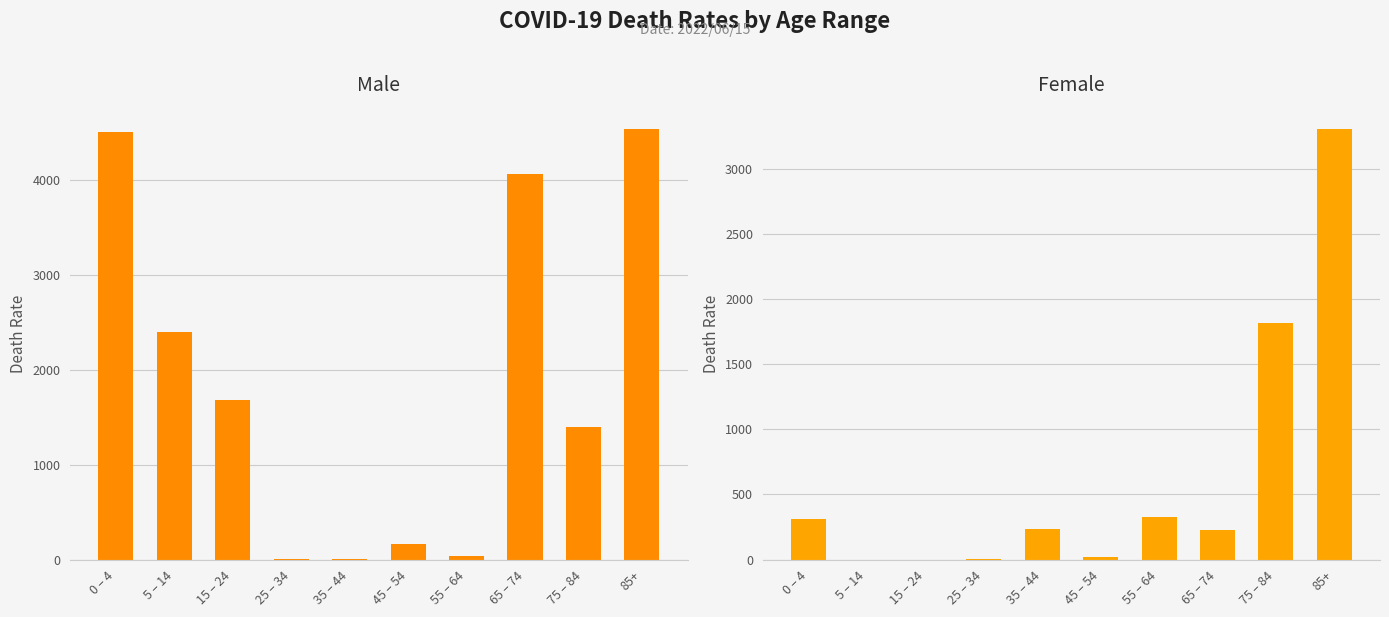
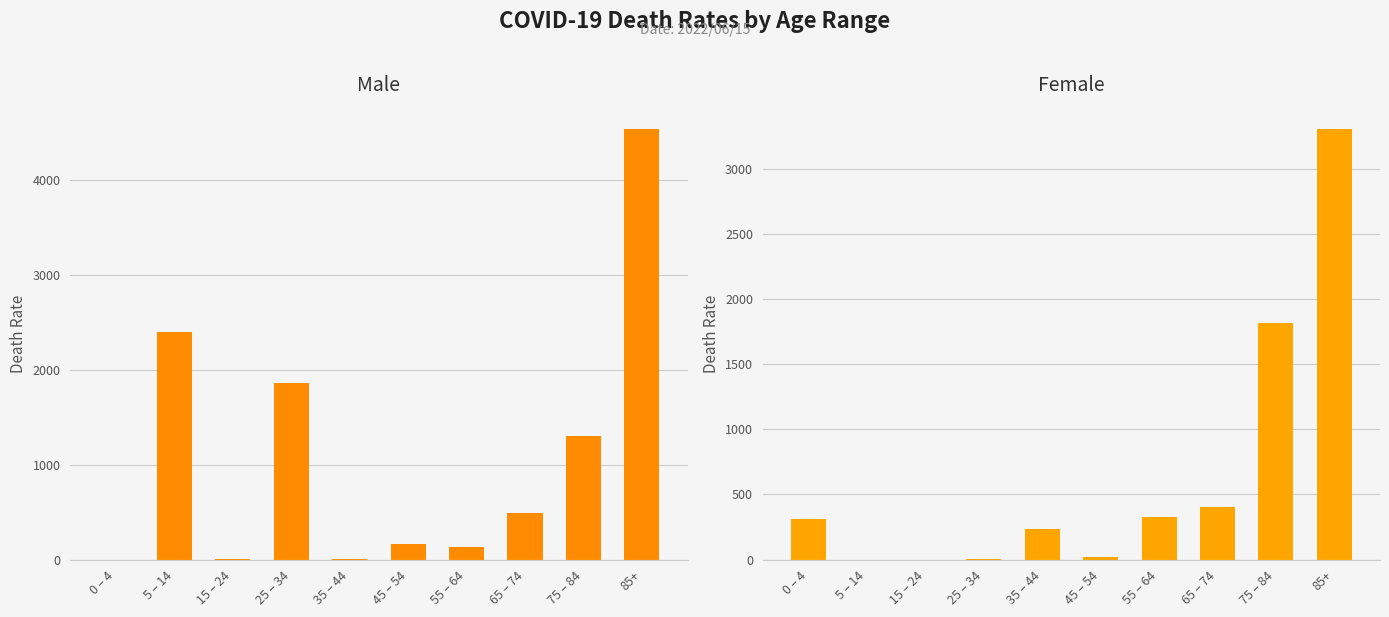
Male, 0 – 4: 4500 -> 0
Male, 15 – 24: 1700 -> 0
Male, 25 – 34: 0 -> 1900
Male, 55 – 64: 0 -> 100
Male, 65 – 74: 4100 -> 500
Male, 75 – 84: 1400 -> 1300
Female, 65 – 74: 230 -> 400
